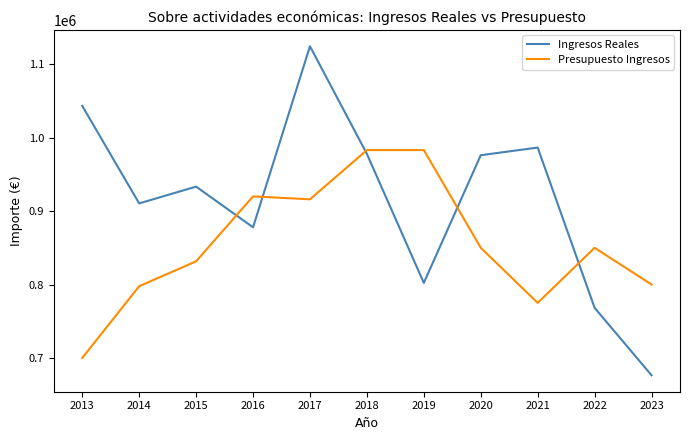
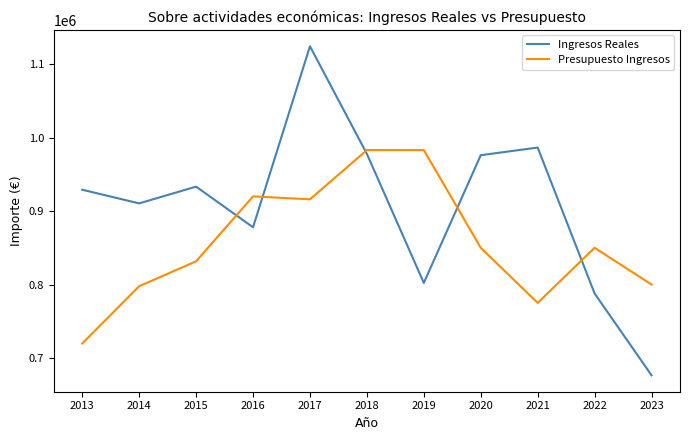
Ingresos Reales, 2013: 1040000 -> 930000
Presupuesto Ingresos, 2013: 700000 -> 720000
Ingresos Reales, 2022: 770000 -> 790000
